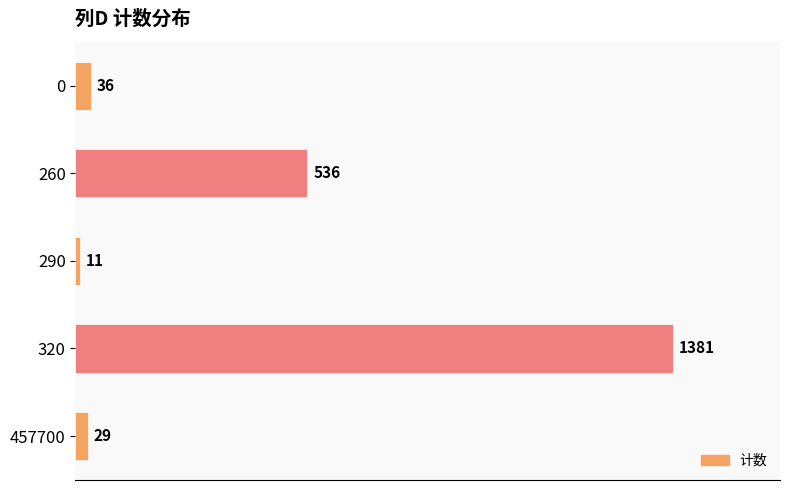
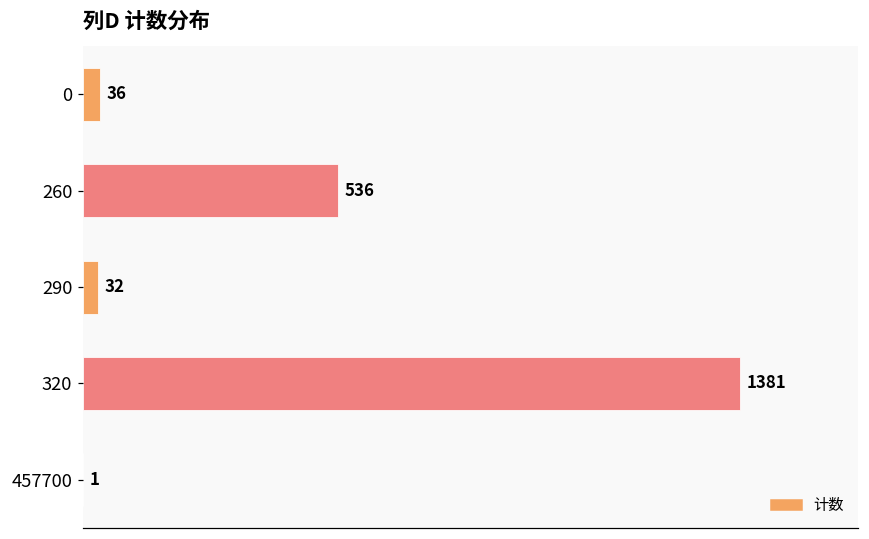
290: 11 -> 32
457700: 29 -> 1
